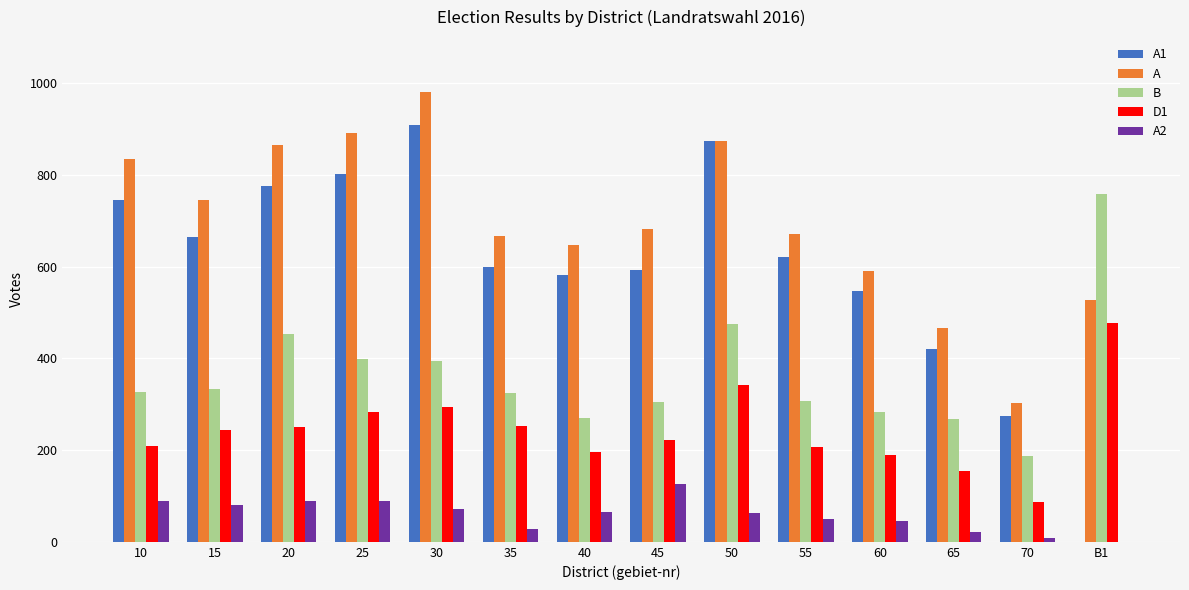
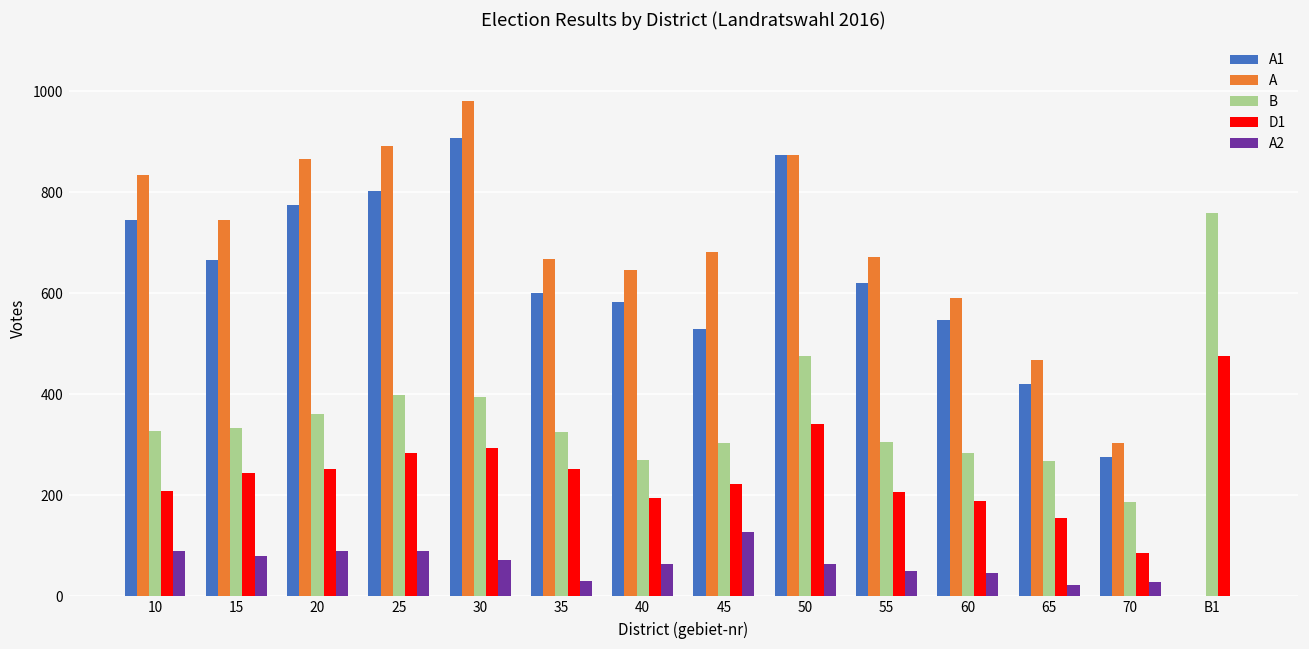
B, 20: 450 -> 360
A1, 45: 590 -> 530
A2, 70: 10 -> 30
A, B1: 530 -> 0
